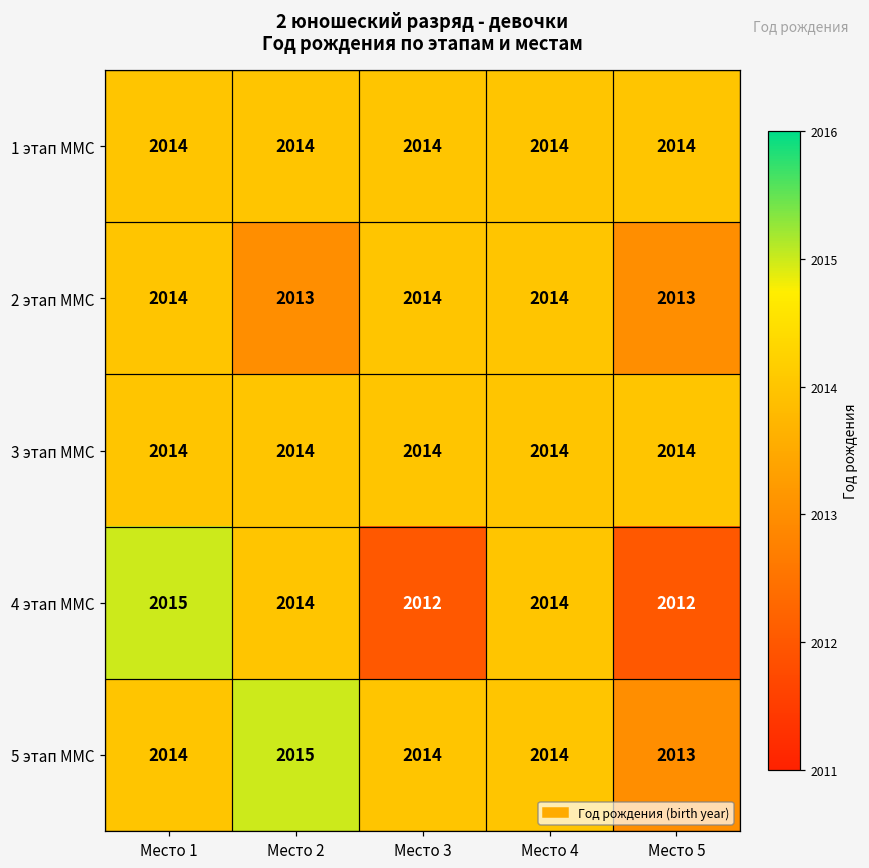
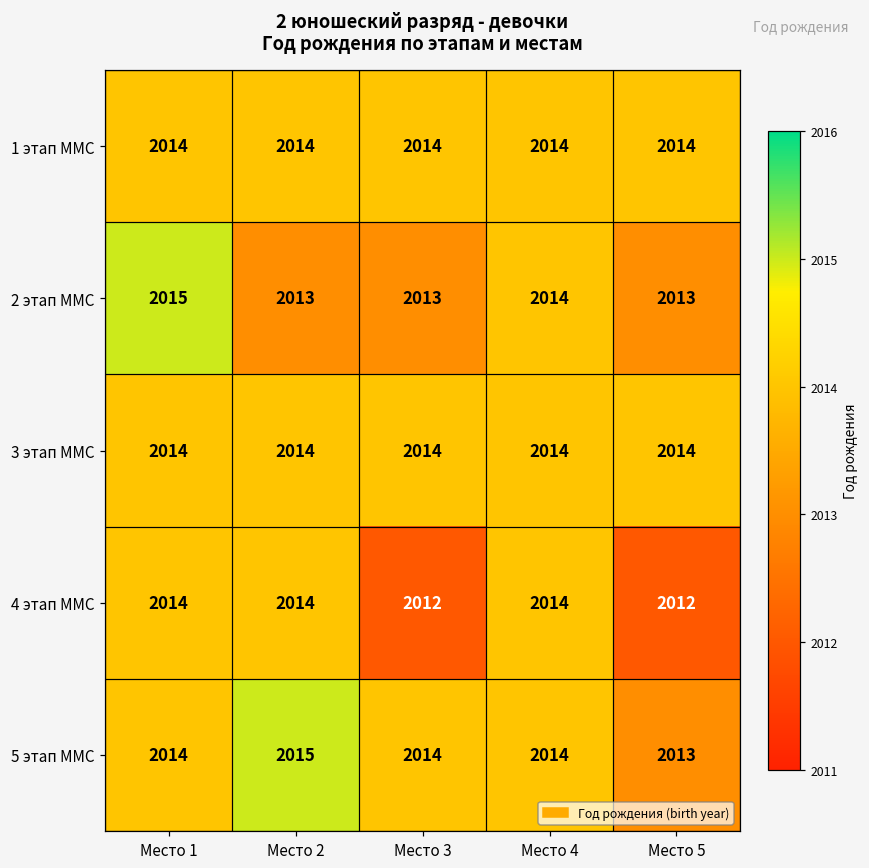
2 этап ММС, Место 1: 2014 -> 2015
2 этап ММС, Место 3: 2014 -> 2013
4 этап ММС, Место 1: 2015 -> 2014
